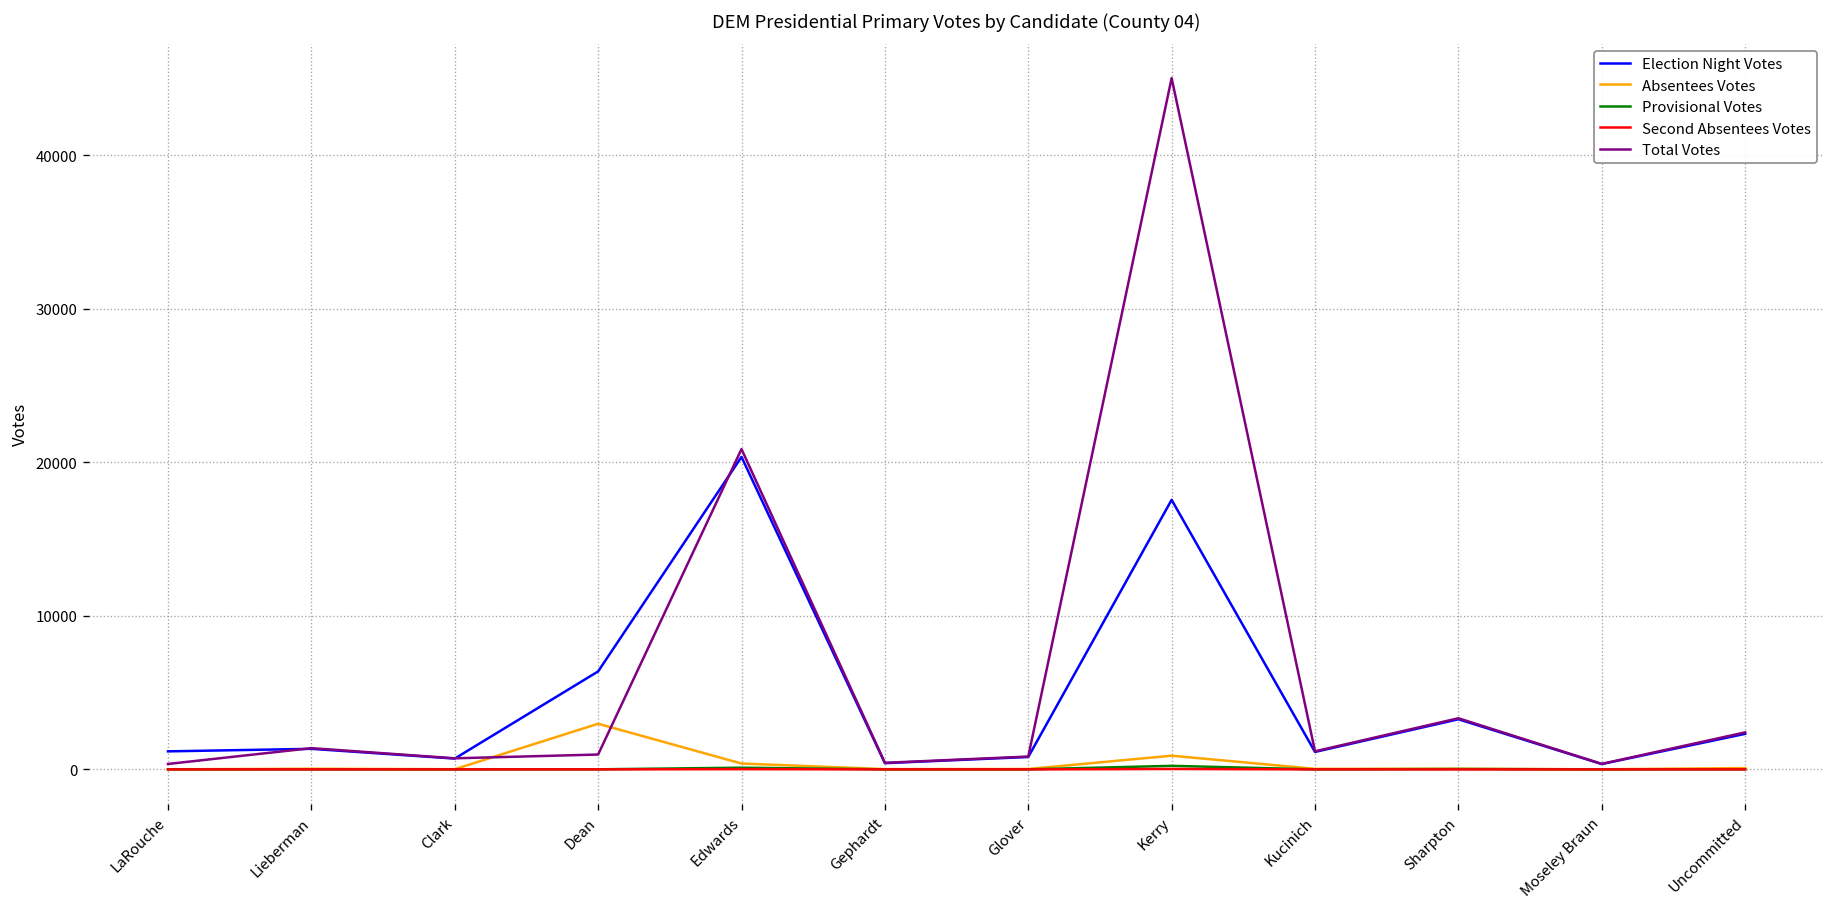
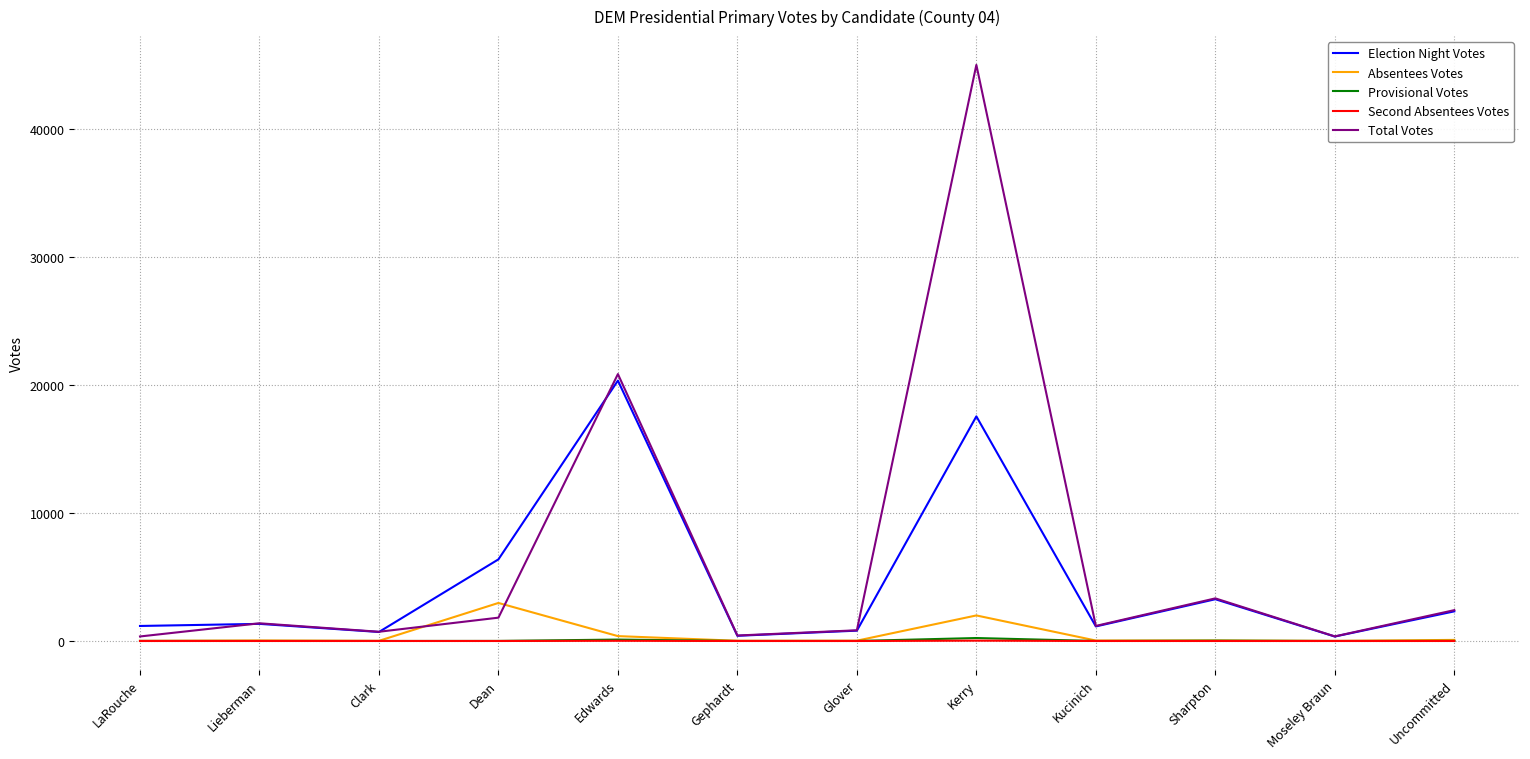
Total Votes, Dean: 1000 -> 1800
Absentees Votes, Kerry: 900 -> 2000
